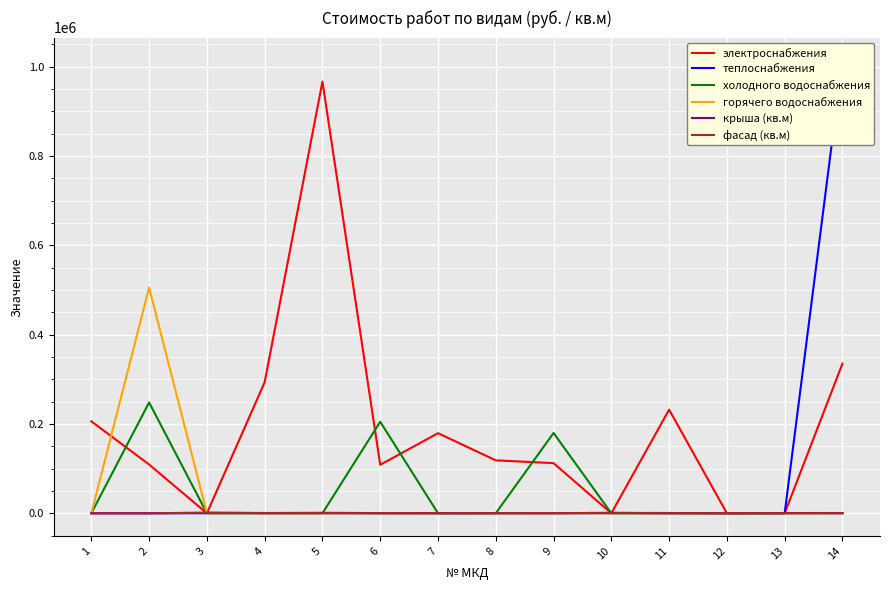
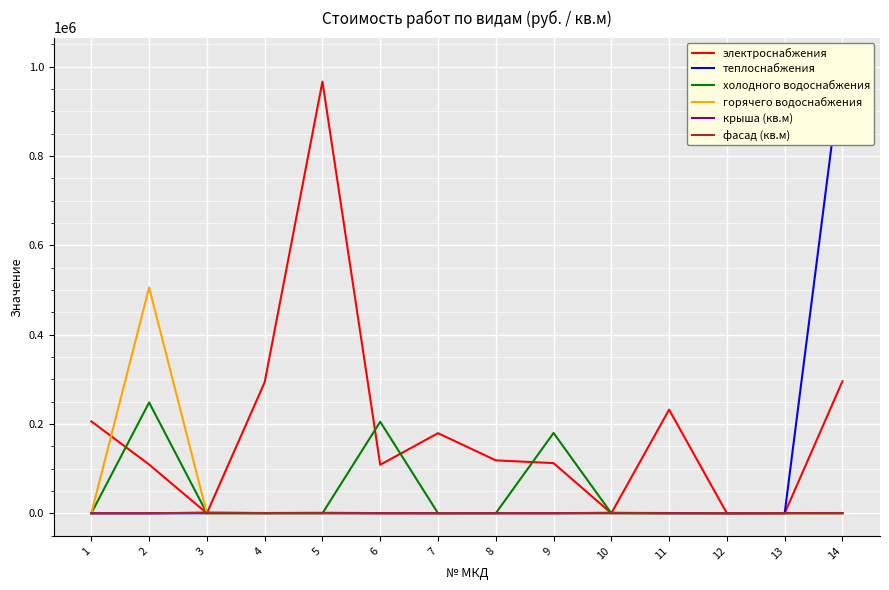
электроснабжения, 14: 340000 -> 300000
